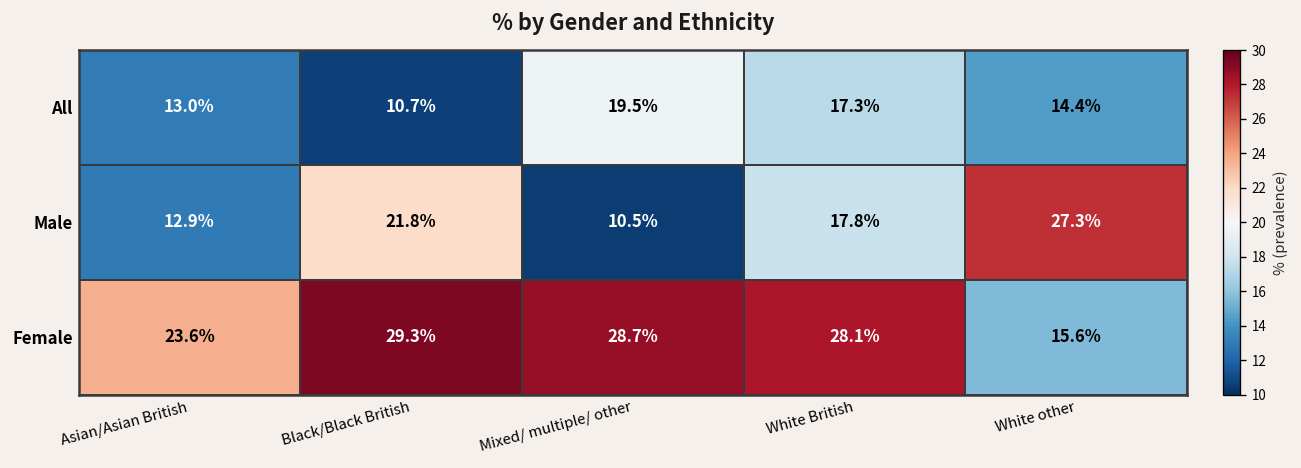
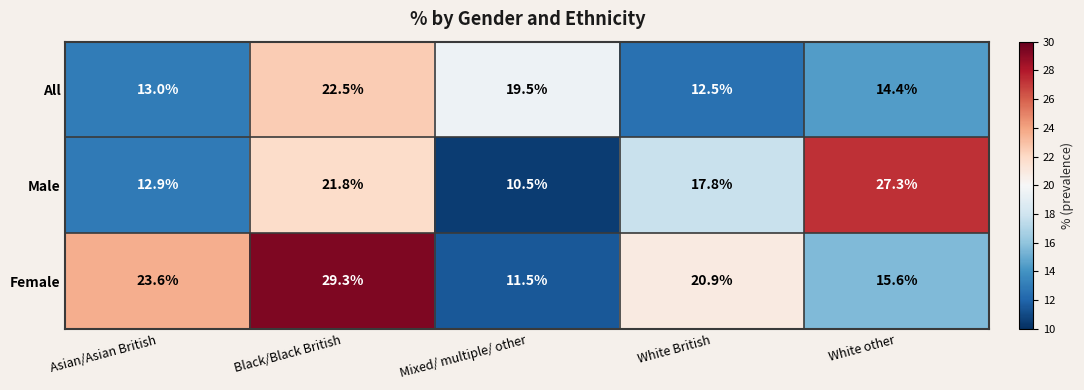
All, Black/Black British: 10.7% -> 22.5%
All, White British: 17.3% -> 12.5%
Female, Mixed/ multiple/ other: 28.7% -> 11.5%
Female, White British: 28.1% -> 20.9%
